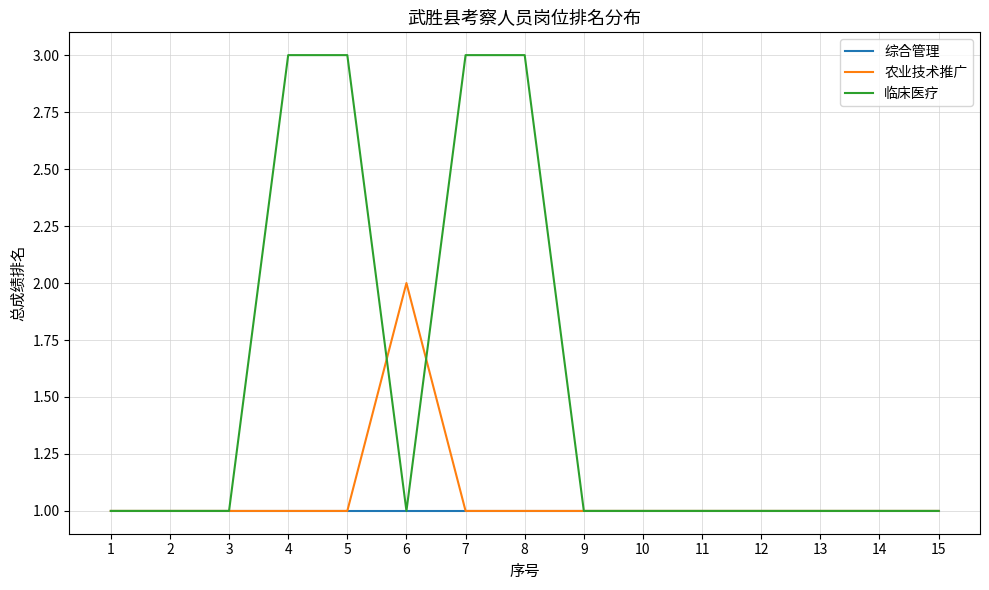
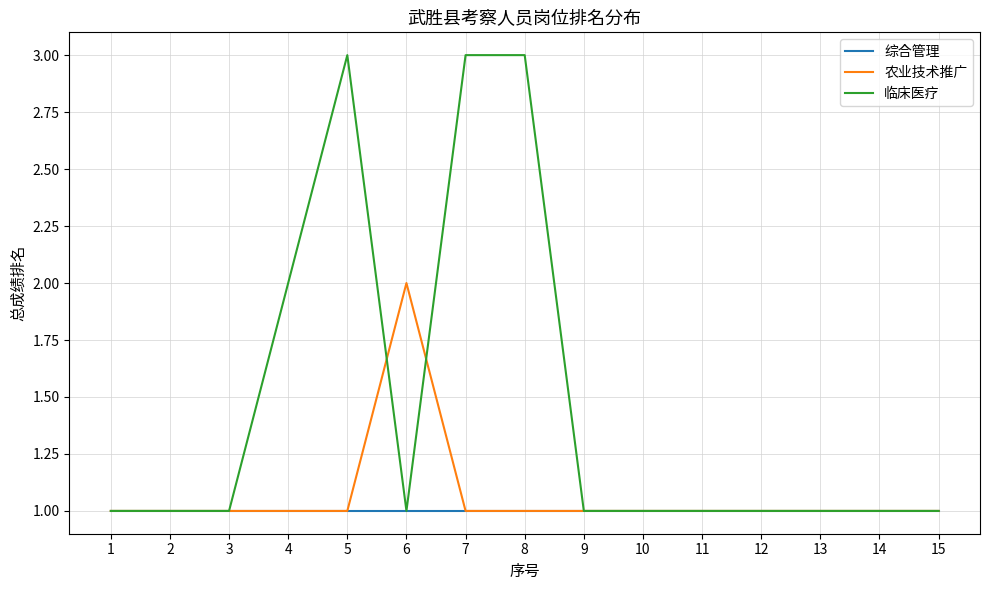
临床医疗, 4: 3 -> 2
